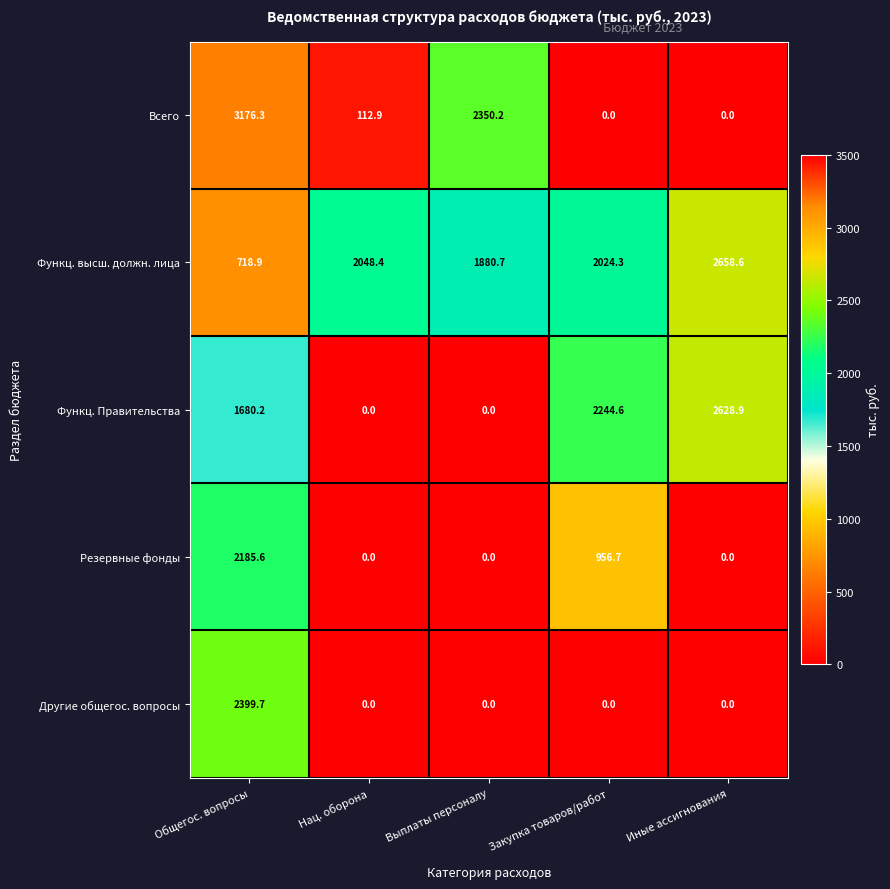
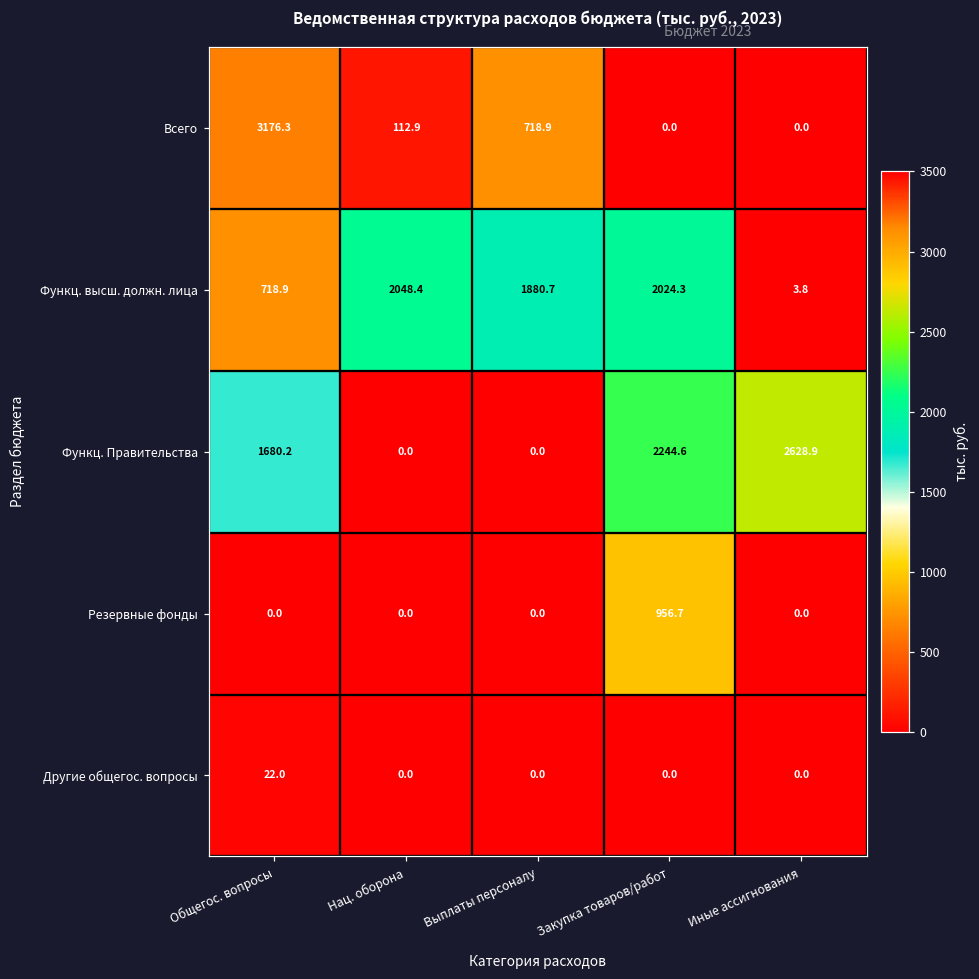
Всего, Выплаты персоналу: 2350.2 -> 718.9
Функц. высш. должн. лица, Иные ассигнования: 2658.6 -> 3.8
Резервные фонды, Общегос. вопросы: 2185.6 -> 0.0
Другие общегос. вопросы, Общегос. вопросы: 2399.7 -> 22.0
